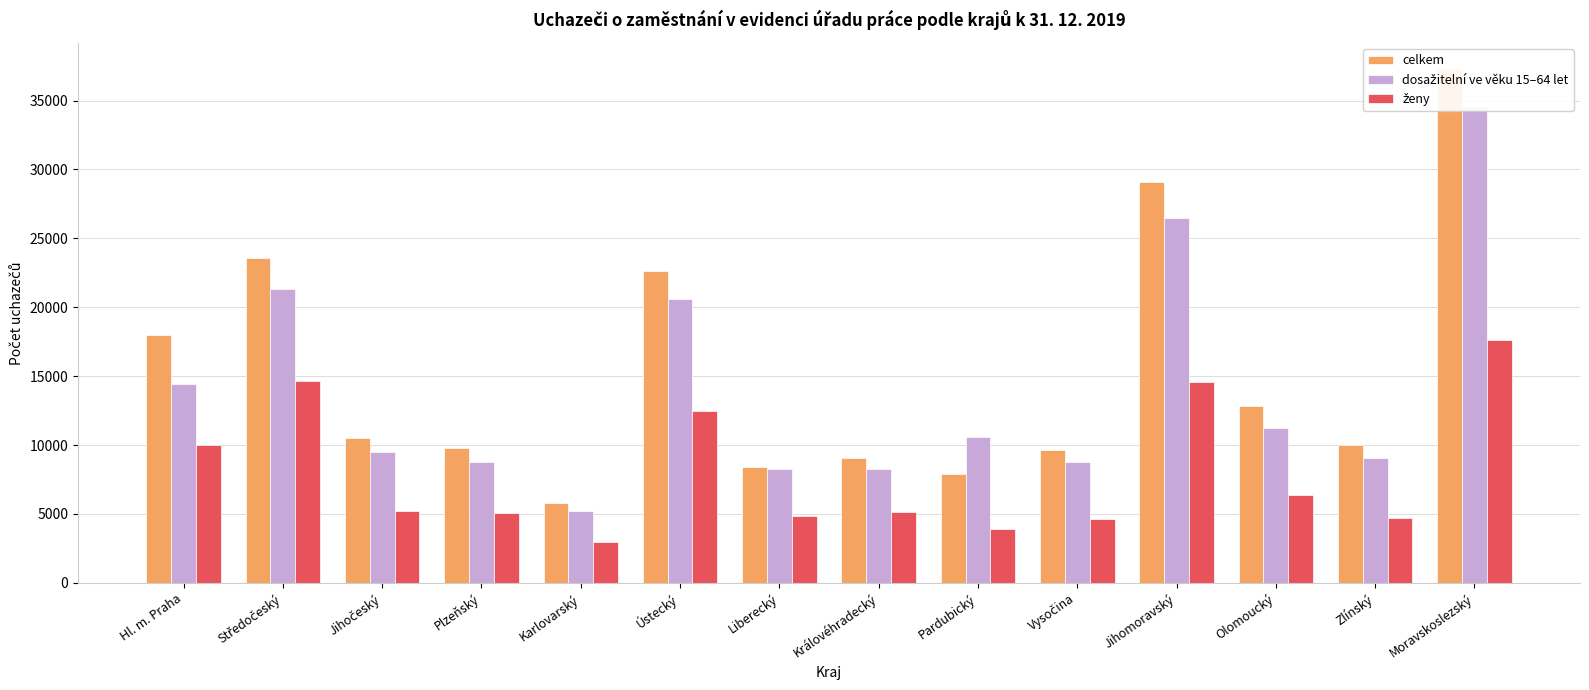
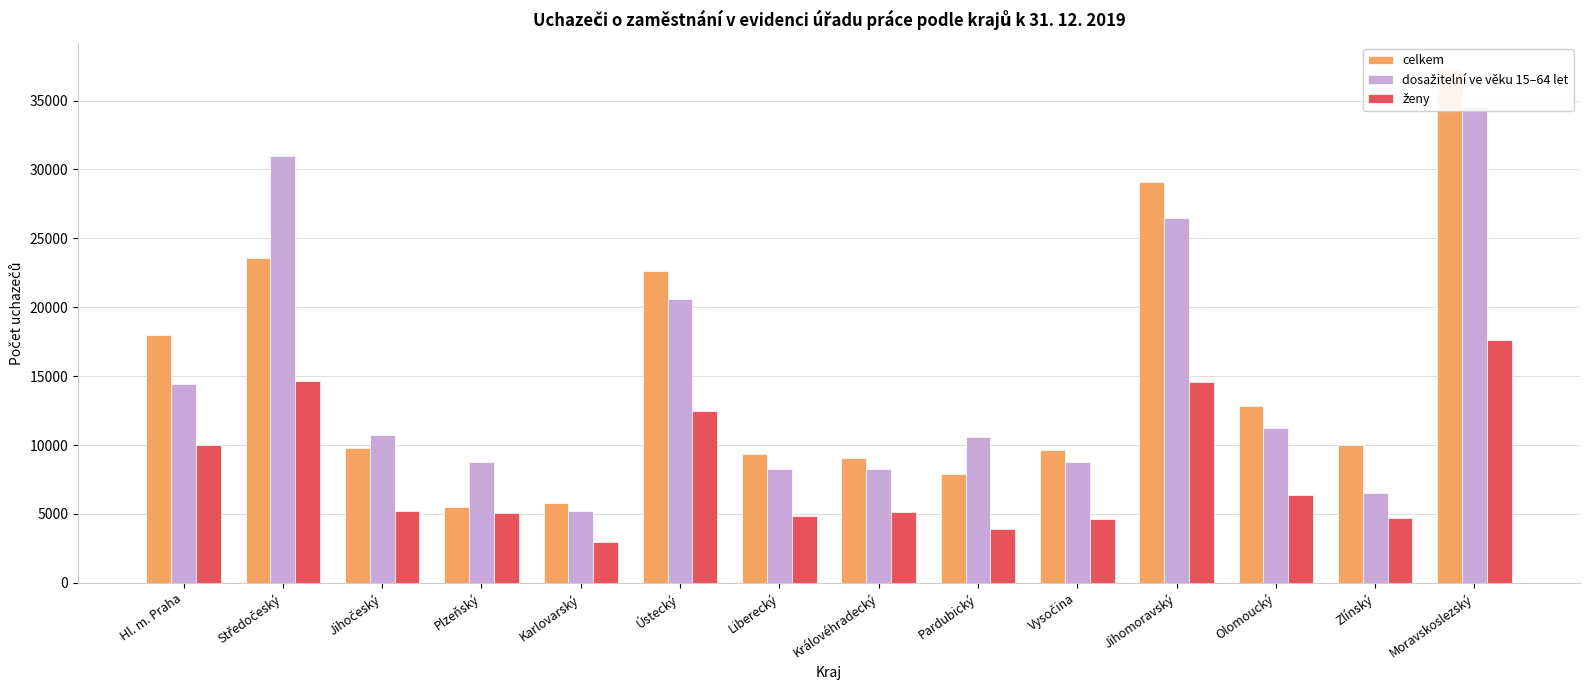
dosažitelní ve věku 15–64 let, Středočeský: 21400 -> 31000
celkem, Jihočeský: 10500 -> 9800
dosažitelní ve věku 15–64 let, Jihočeský: 9500 -> 10700
celkem, Plzeňský: 9800 -> 5500
celkem, Liberecký: 8400 -> 9300
dosažitelní ve věku 15–64 let, Zlínský: 9100 -> 6600
